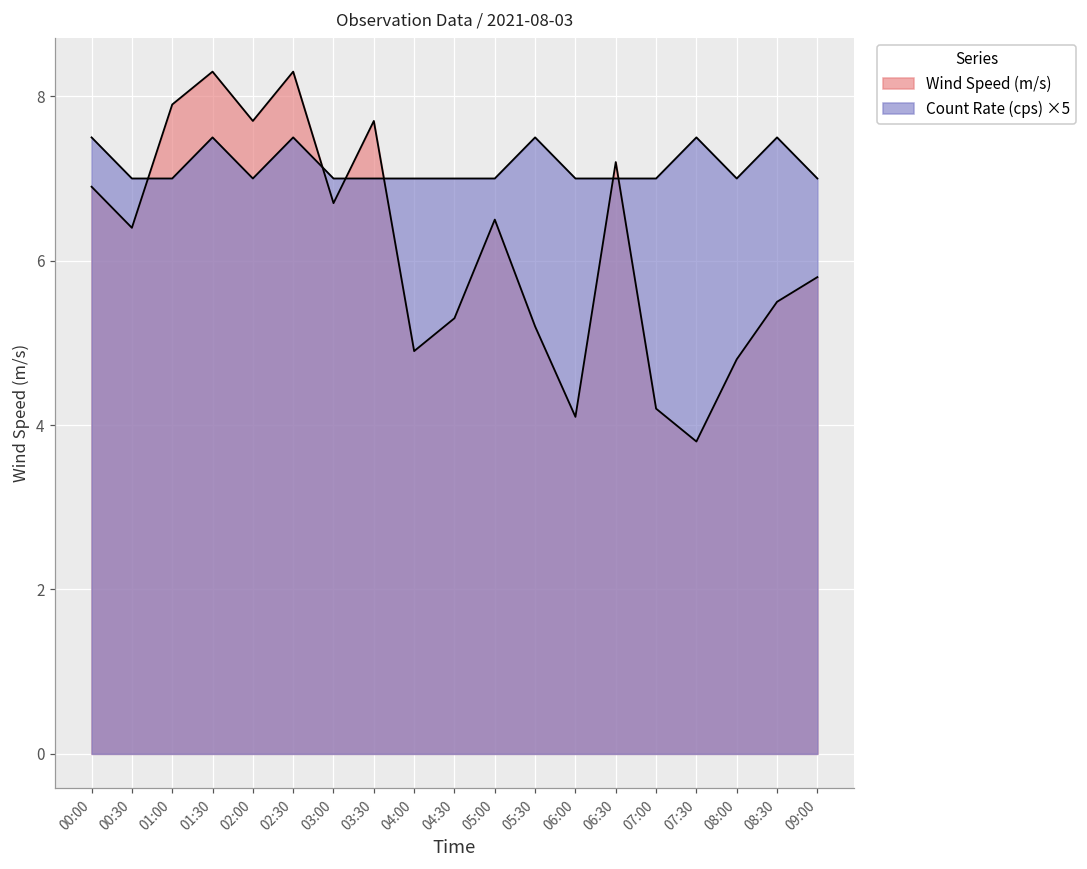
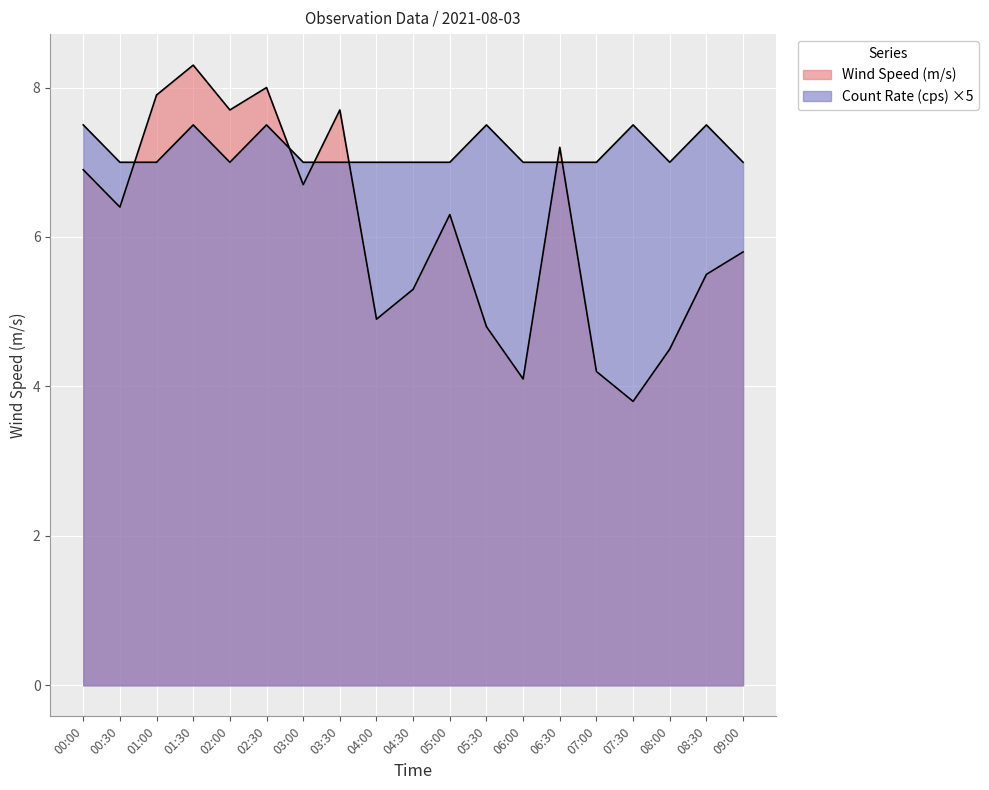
Wind Speed (m/s), 02:30: 8.3 -> 8.0
Wind Speed (m/s), 05:00: 6.5 -> 6.3
Wind Speed (m/s), 05:30: 5.2 -> 4.8
Wind Speed (m/s), 08:00: 4.8 -> 4.5
